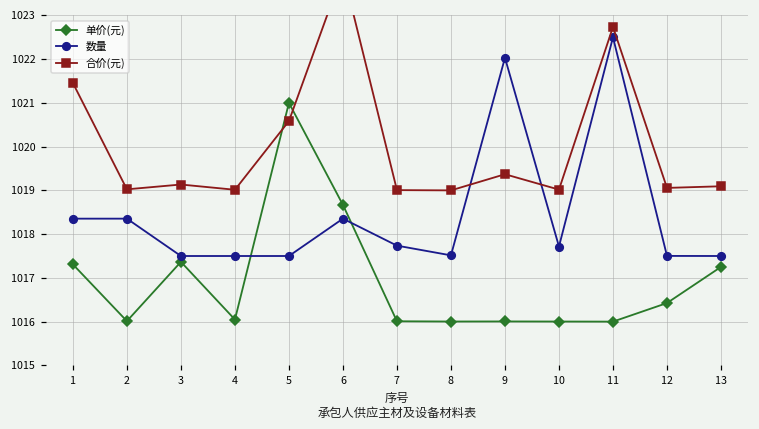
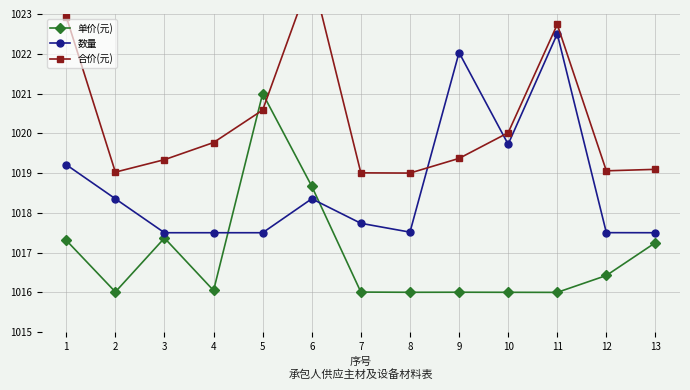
数量, 1: 1018.4 -> 1019.2
合价(元), 1: 1021.5 -> 1022.9
合价(元), 3: 1019.1 -> 1019.3
合价(元), 4: 1019.0 -> 1019.8
数量, 10: 1017.7 -> 1019.7
合价(元), 10: 1019.0 -> 1020.0
